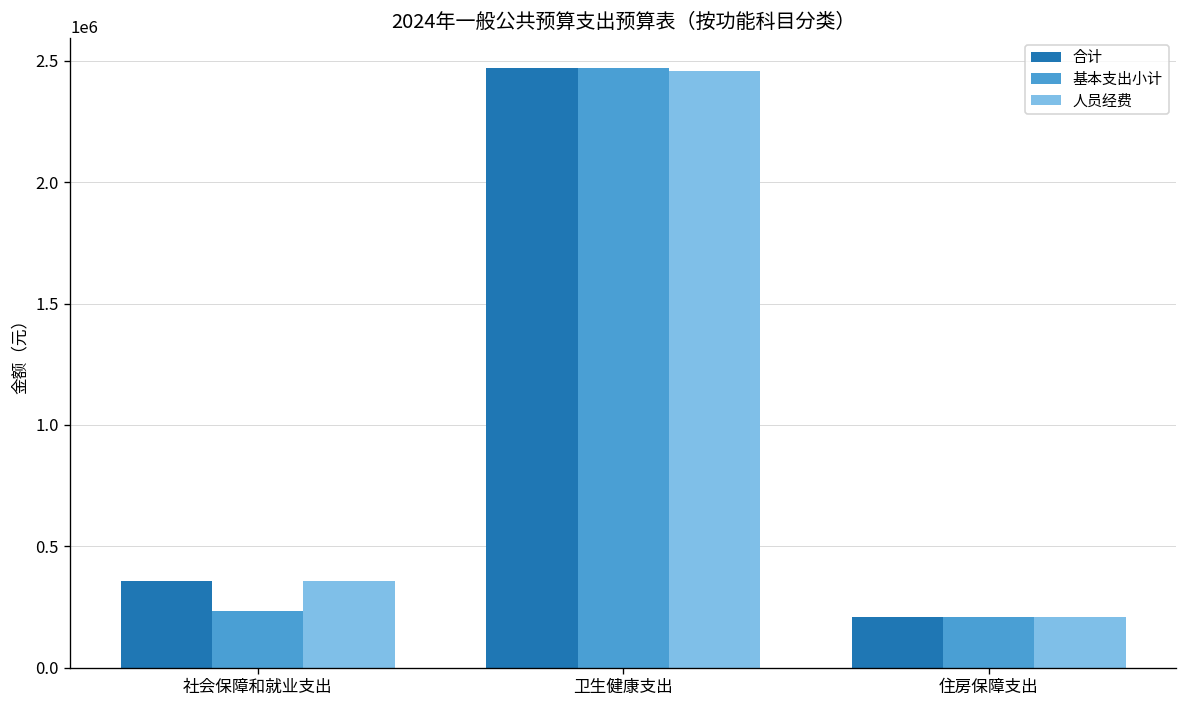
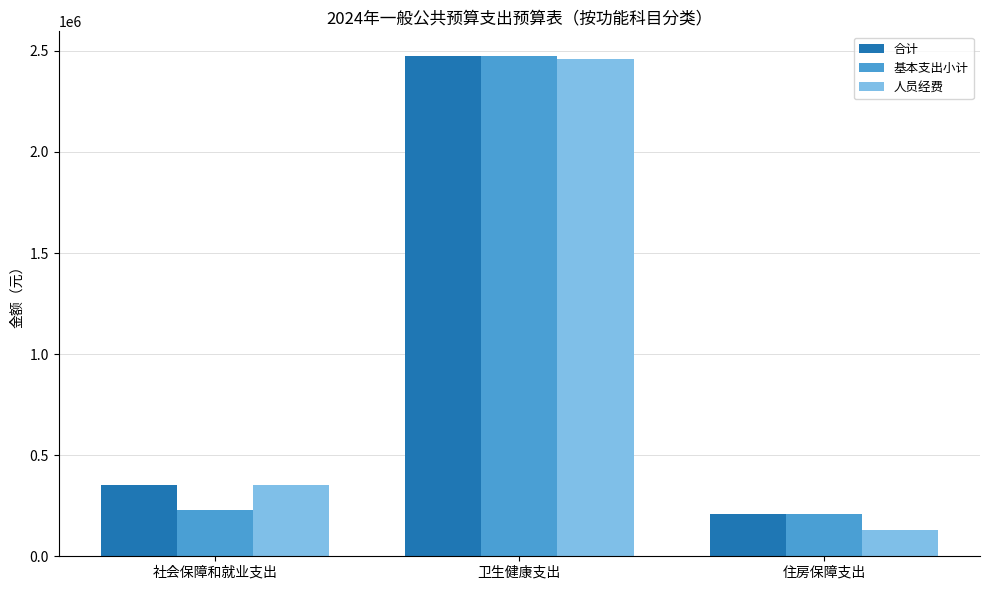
人员经费, 住房保障支出: 210000 -> 130000
